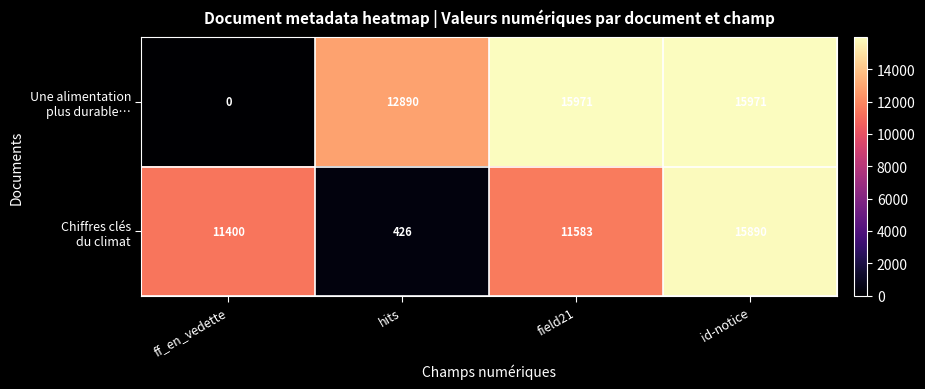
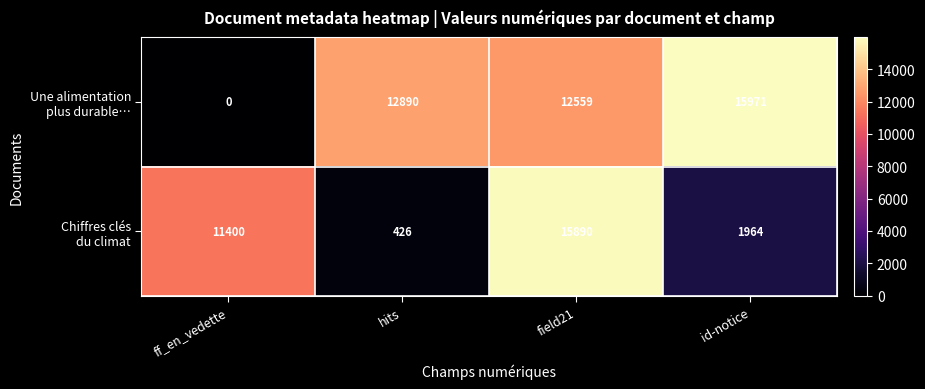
Une alimentation plus durable…, field21: 15971 -> 12559
Chiffres clés du climat, field21: 11583 -> 15890
Chiffres clés du climat, id-notice: 15890 -> 1964
